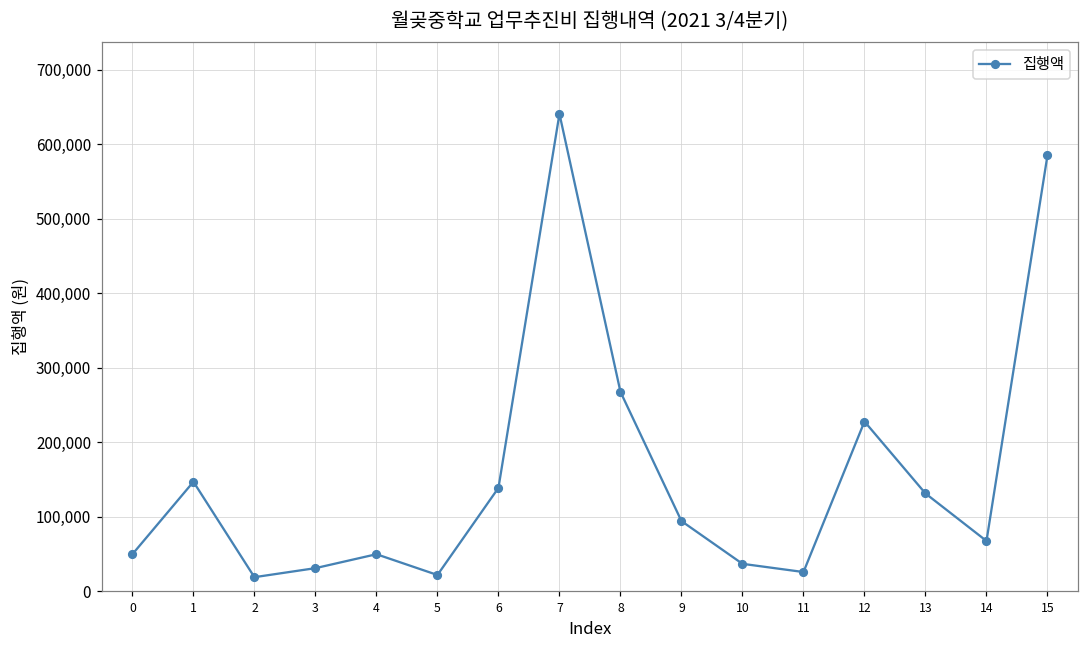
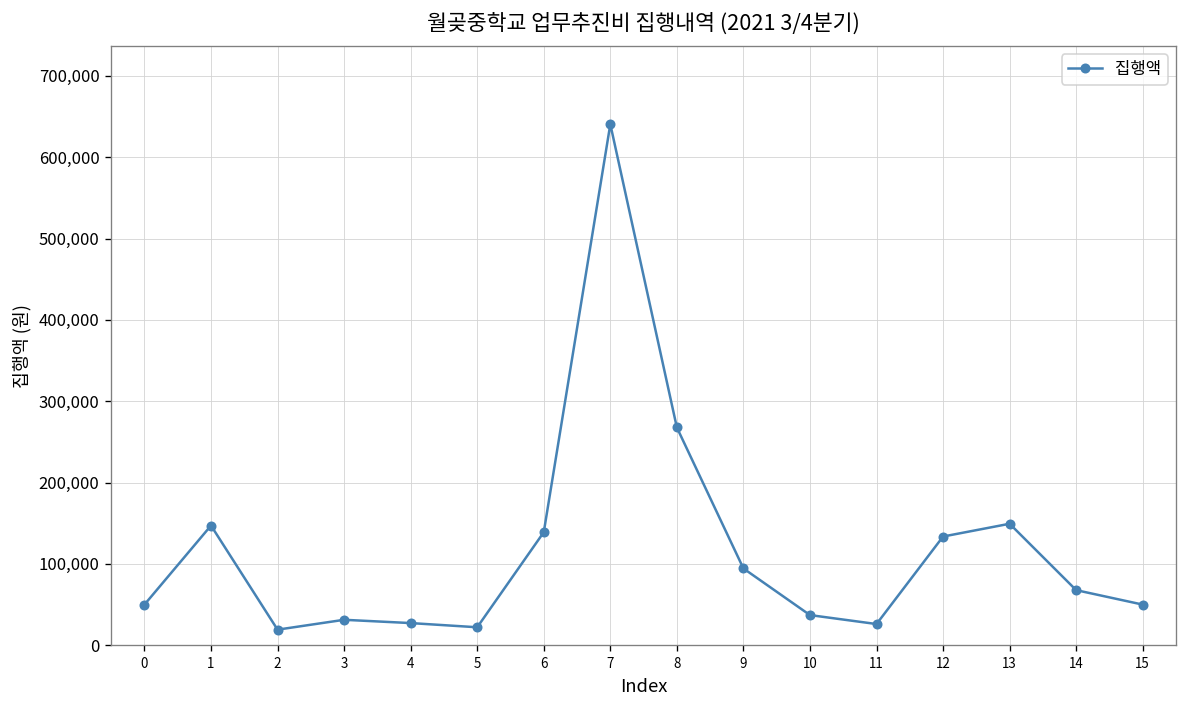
4: 50,000 -> 30,000
12: 230,000 -> 130,000
13: 130,000 -> 150,000
15: 590,000 -> 50,000
